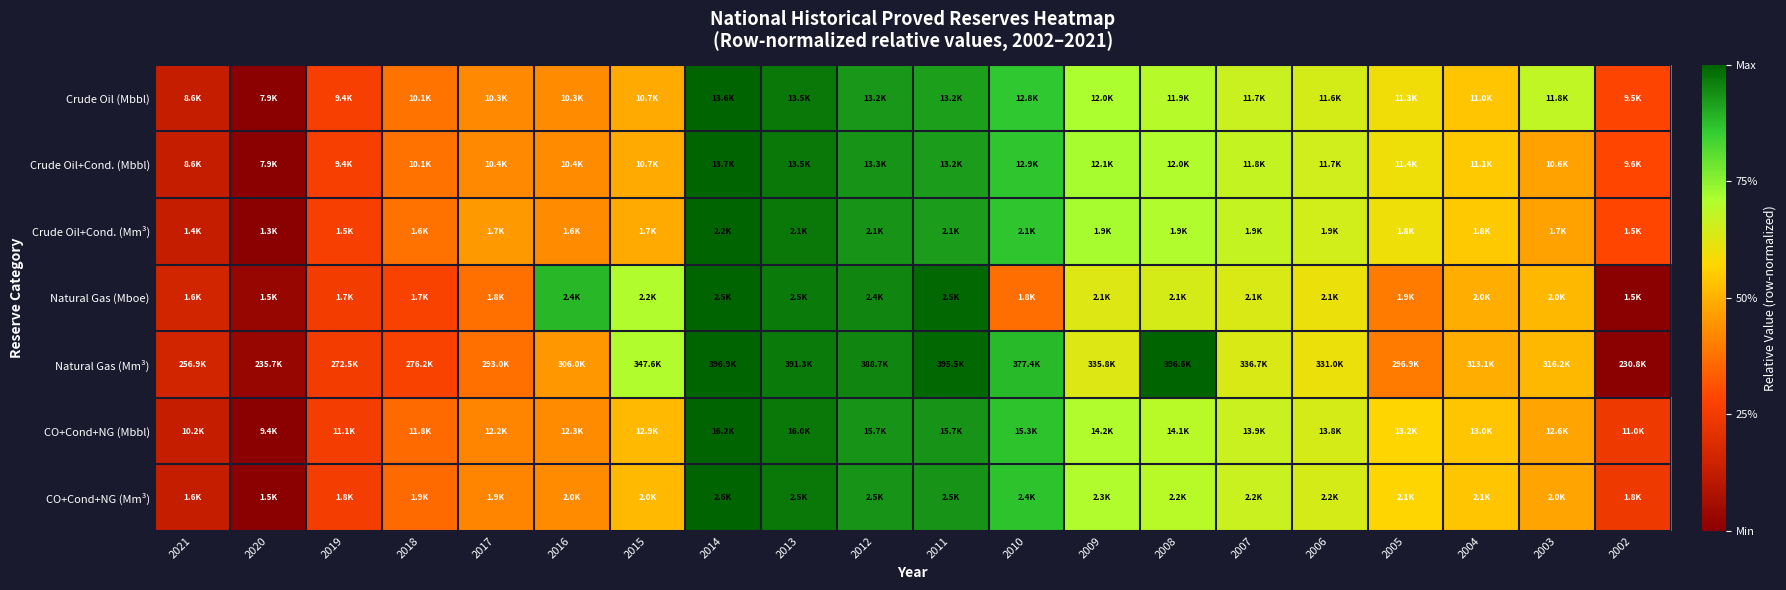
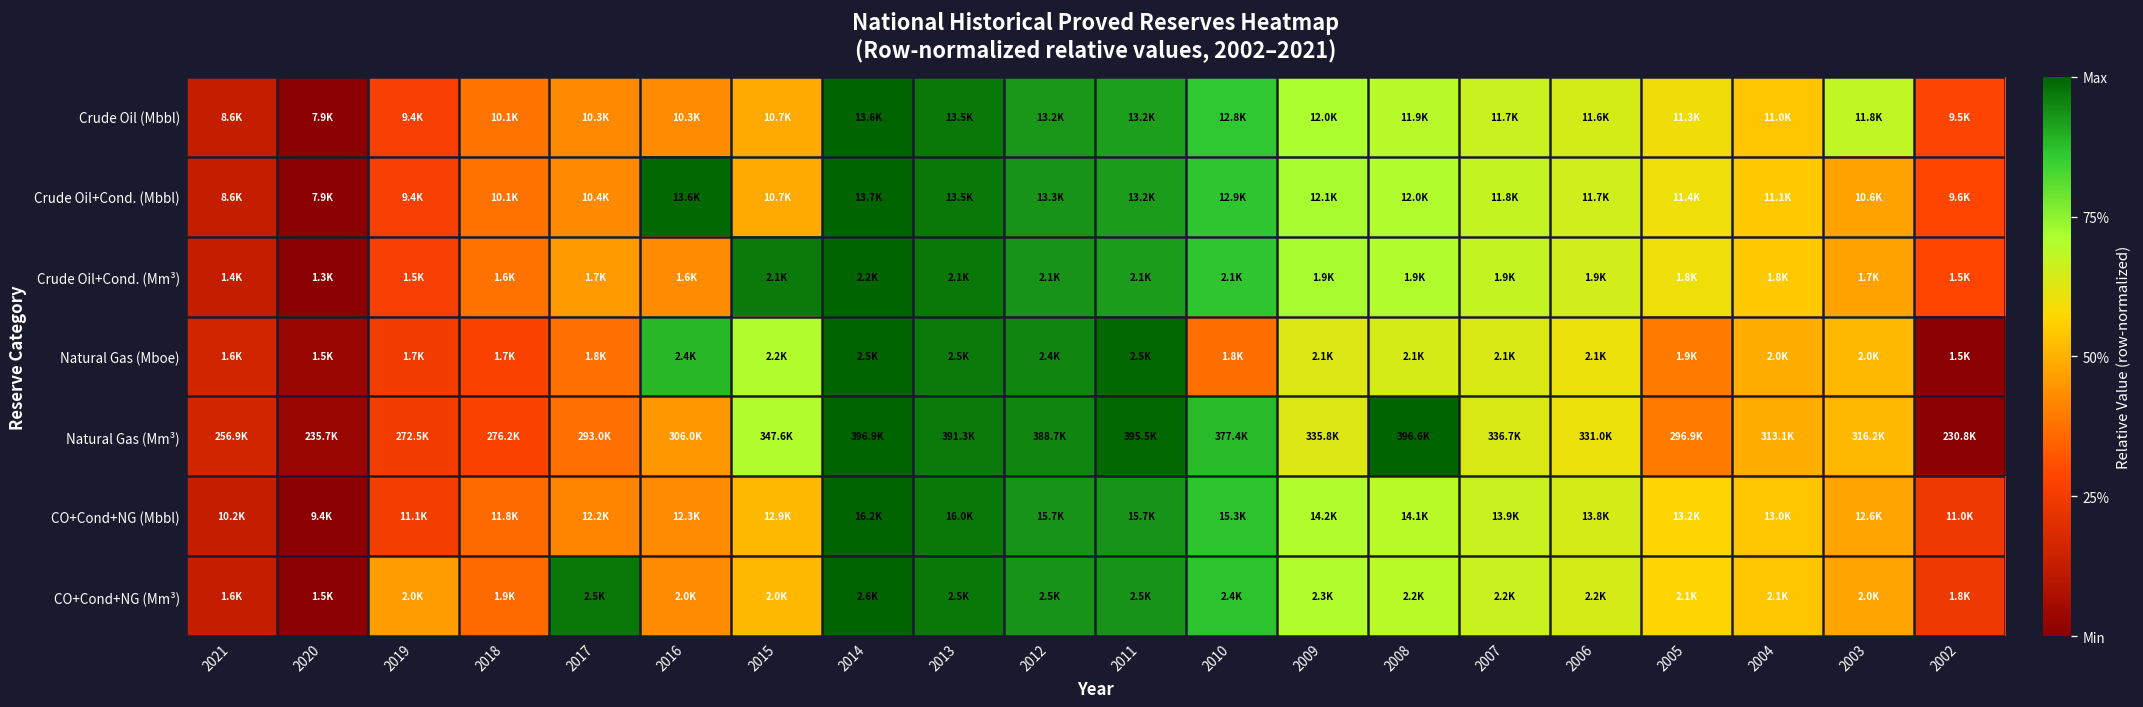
Crude Oil+Cond. (Mbbl), 2016: 10.4K -> 13.6K
Crude Oil+Cond. (Mm³), 2015: 1.7K -> 2.1K
CO+Cond+NG (Mm³), 2019: 1.8K -> 2.0K
CO+Cond+NG (Mm³), 2017: 1.9K -> 2.5K
